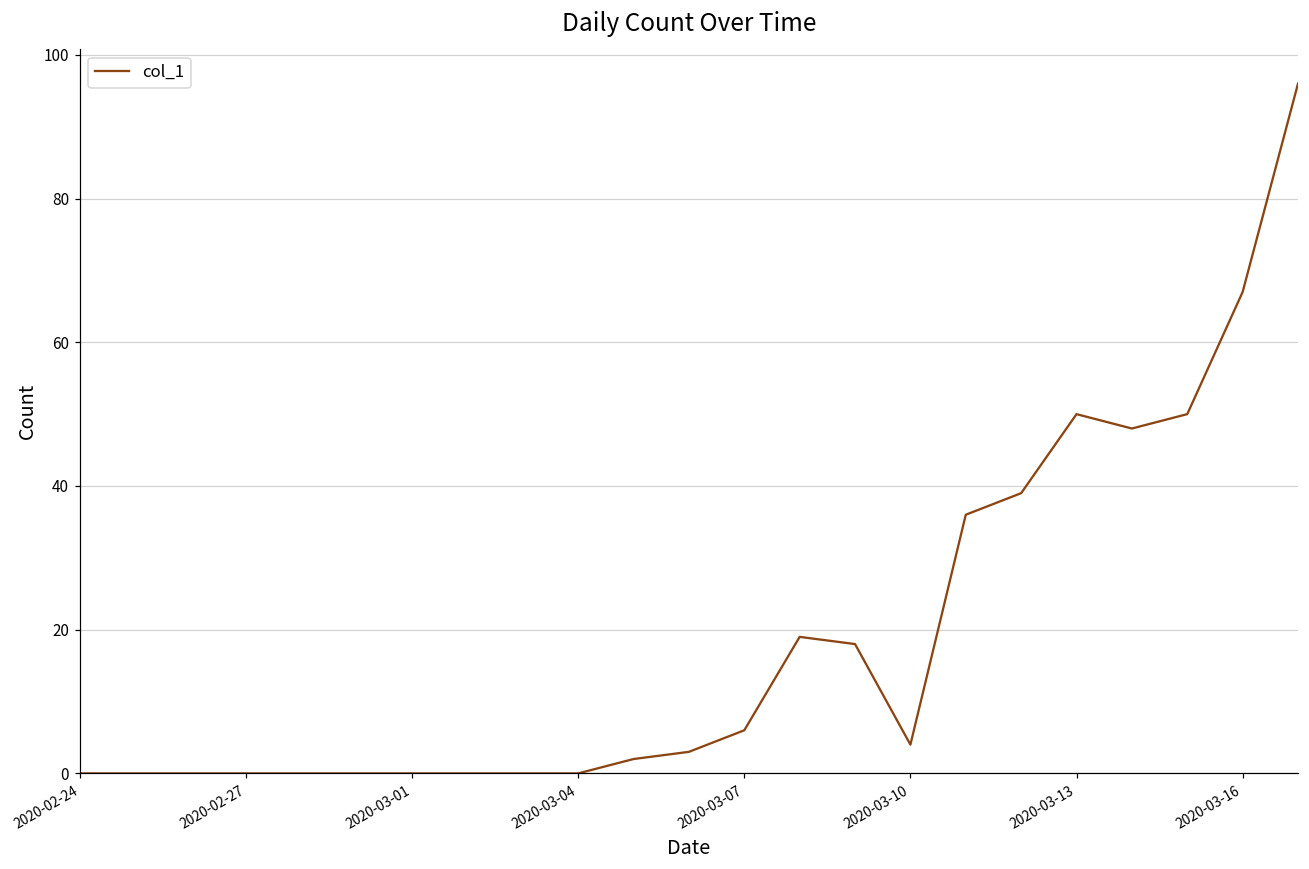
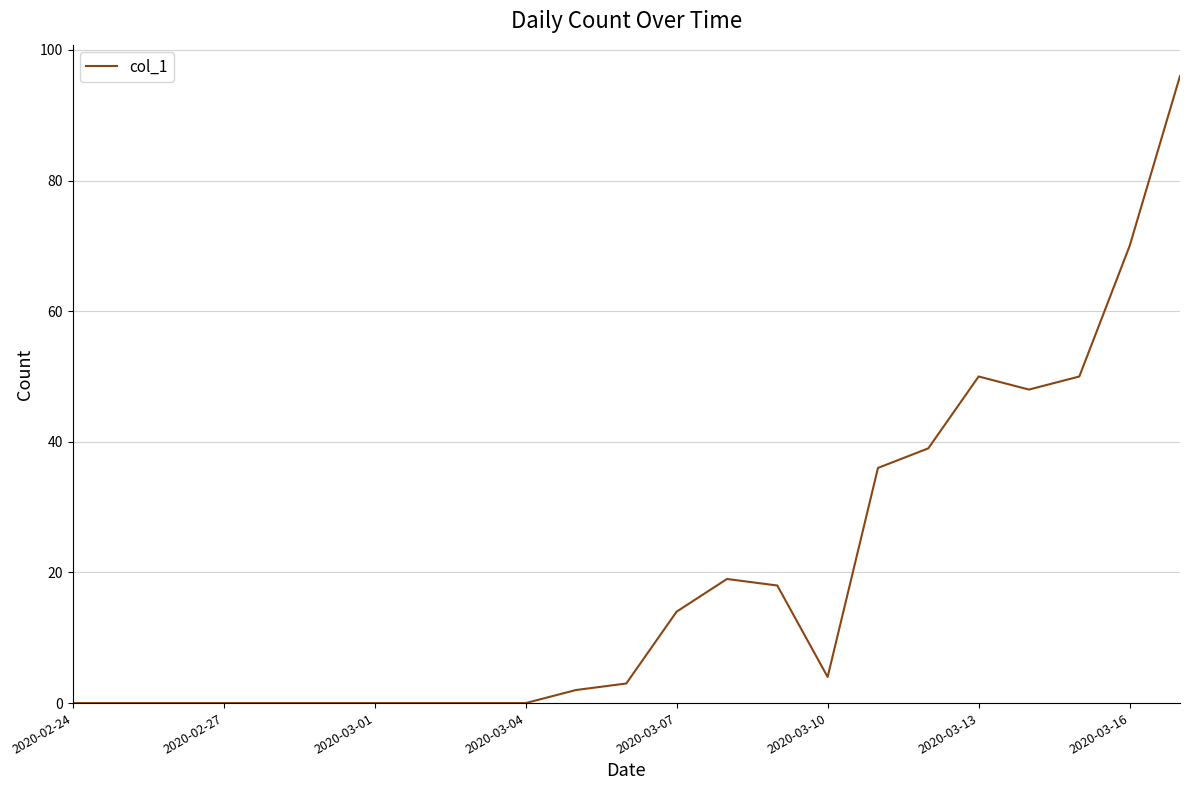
2020-03-07: 6 -> 14
2020-03-16: 67 -> 70
